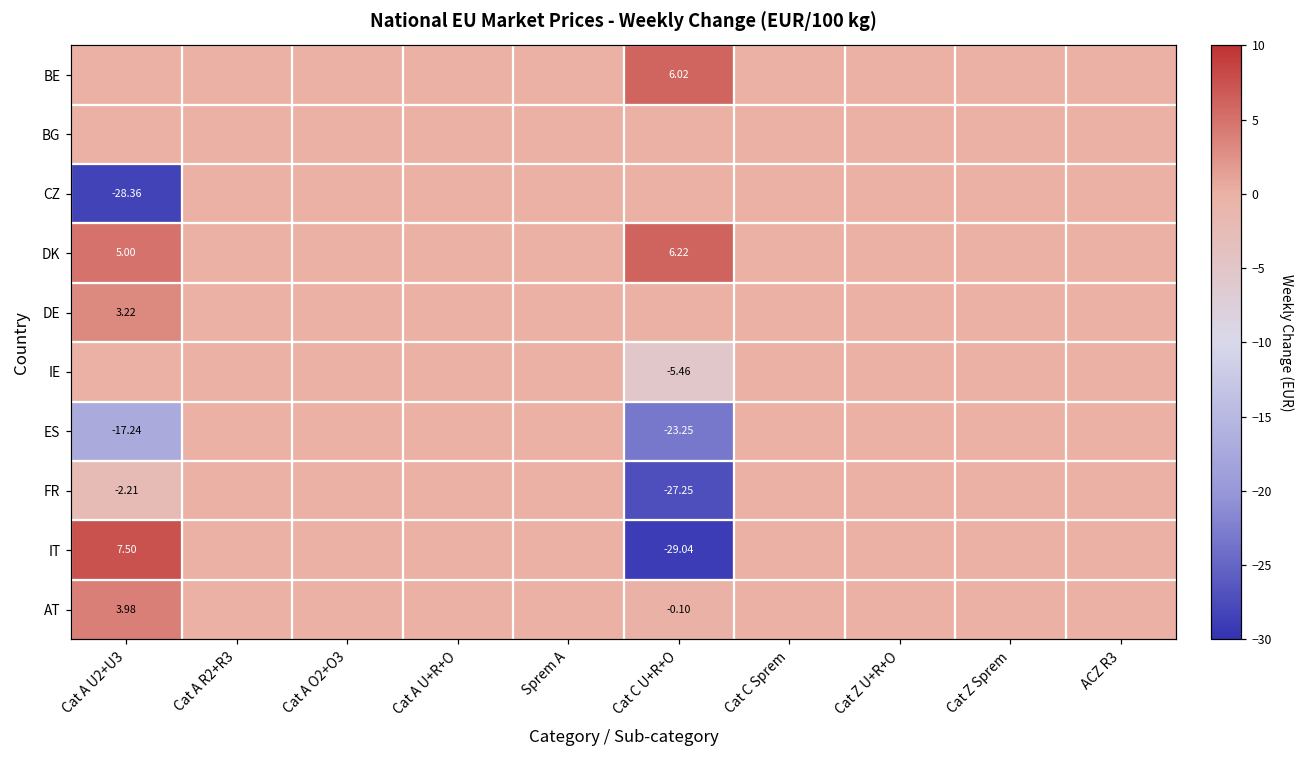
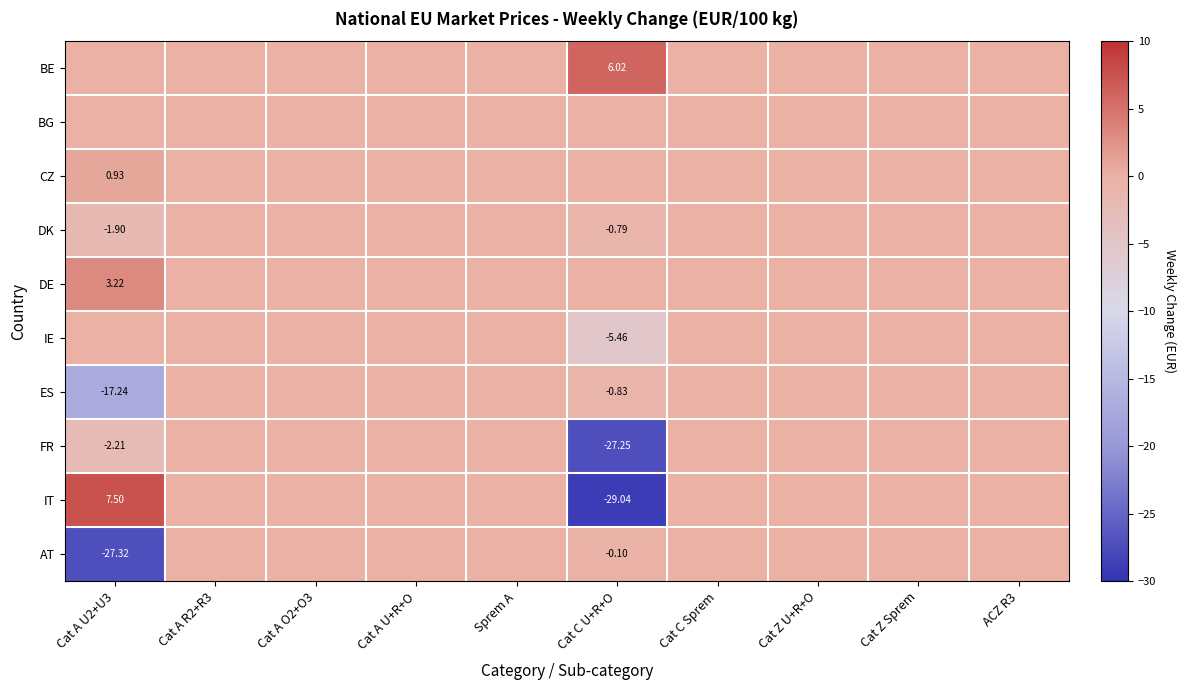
CZ, Cat A U2+U3: -28.36 -> 0.93
DK, Cat A U2+U3: 5.00 -> -1.90
DK, Cat C U+R+O: 6.22 -> -0.79
ES, Cat C U+R+O: -23.25 -> -0.83
AT, Cat A U2+U3: 3.98 -> -27.32
